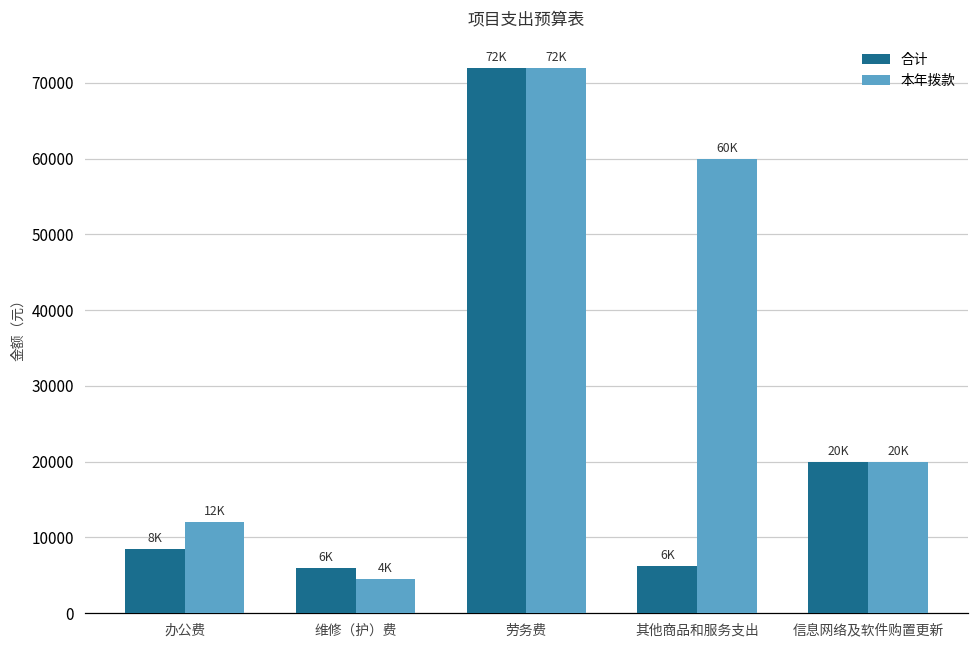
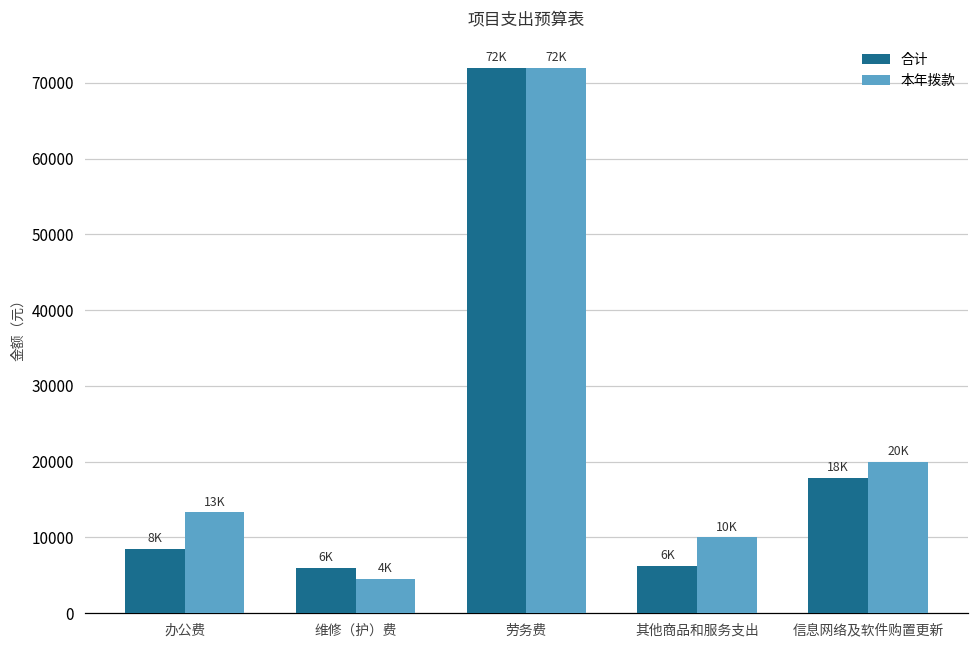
本年拨款, 办公费: 12K -> 13K
本年拨款, 其他商品和服务支出: 60K -> 10K
合计, 信息网络及软件购置更新: 20K -> 18K
